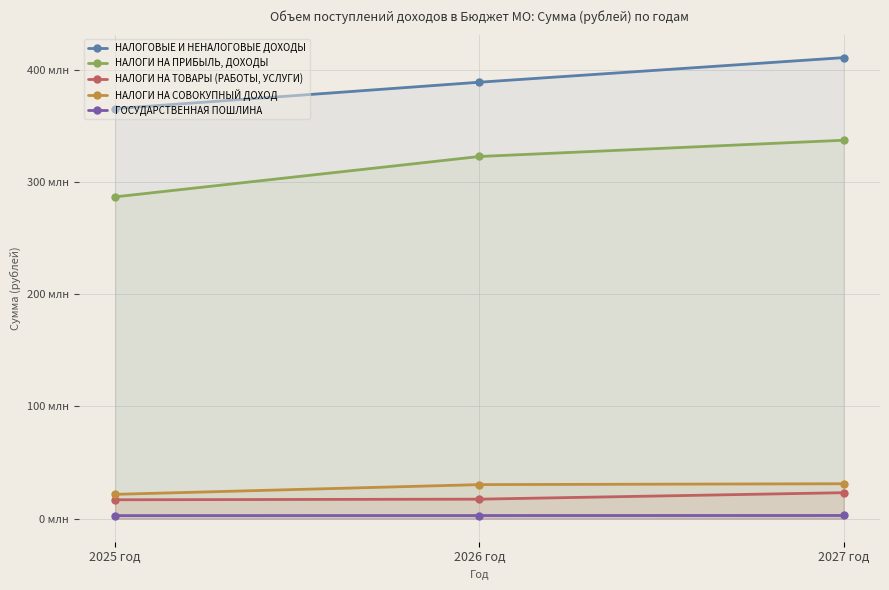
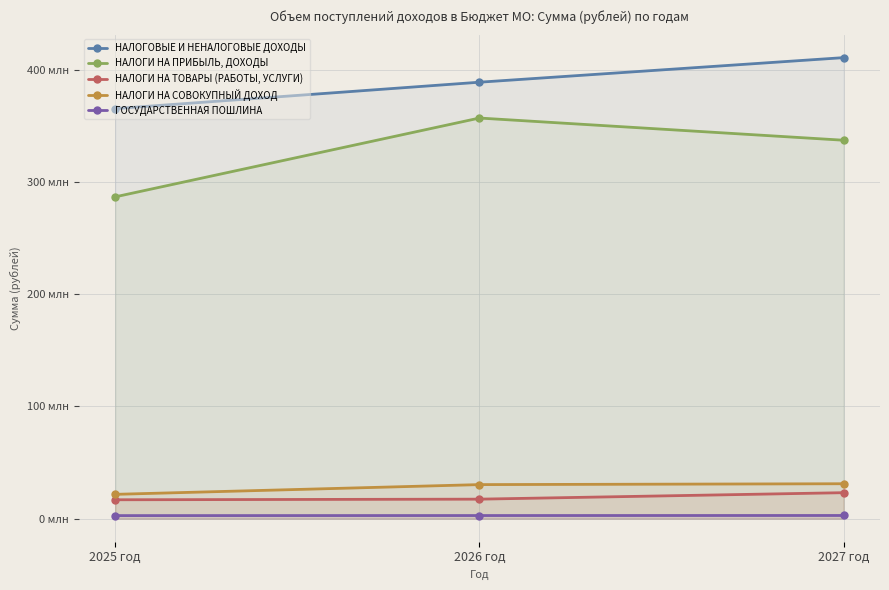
НАЛОГИ НА ПРИБЫЛЬ, ДОХОДЫ, 2026 год: 323 млн -> 357 млн
